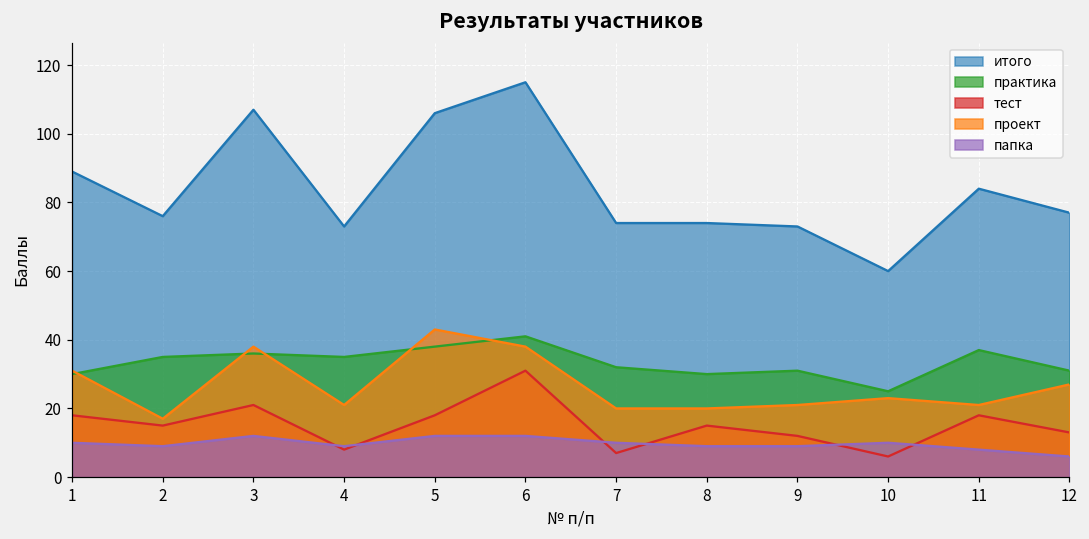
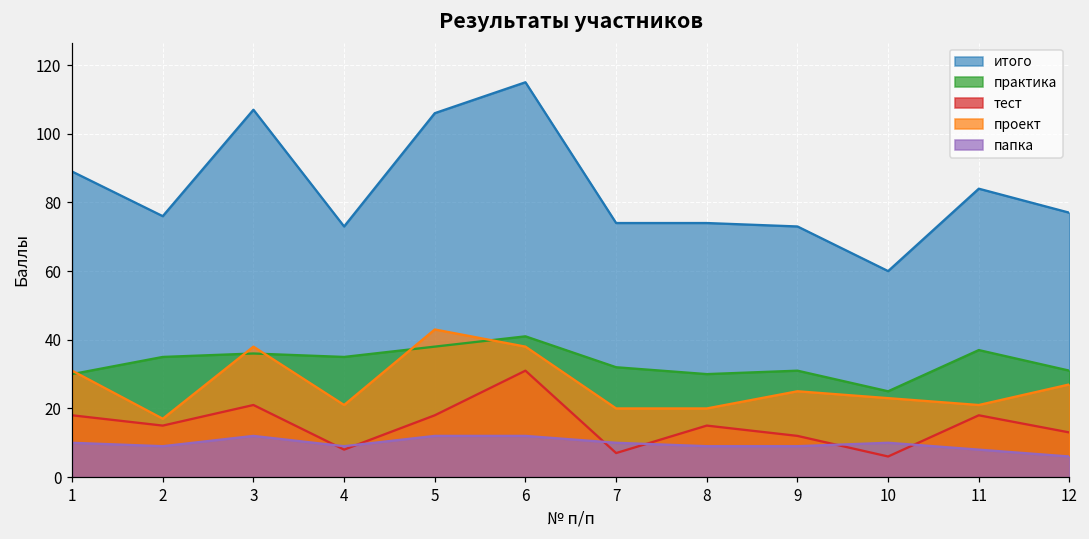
проект, 9: 21 -> 25
